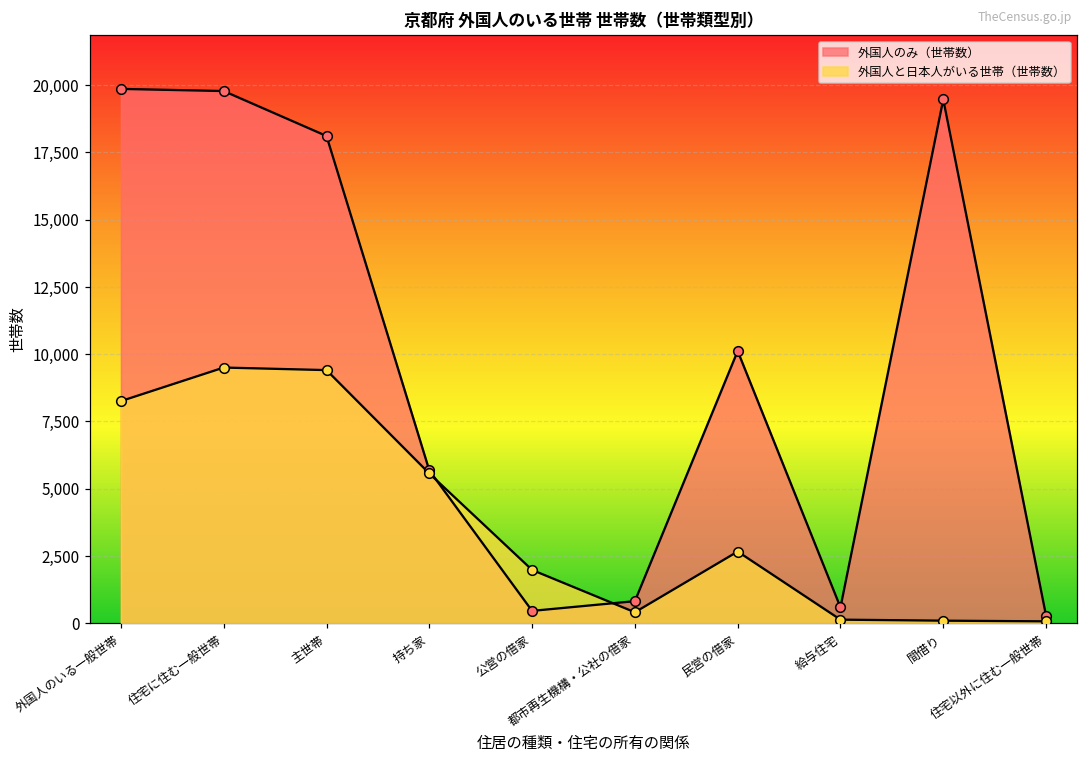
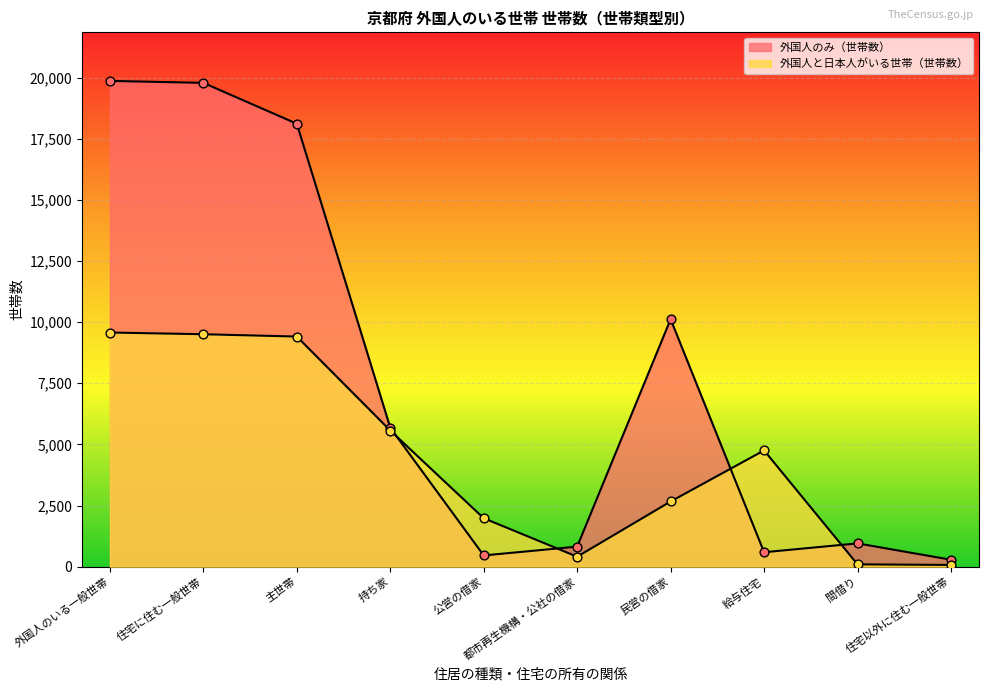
外国人と日本人がいる世帯（世帯数）, 外国人のいる一般世帯: 8,300 -> 9,600
外国人と日本人がいる世帯（世帯数）, 給与住宅: 100 -> 4,800
外国人のみ（世帯数）, 間借り: 19,500 -> 1,000
